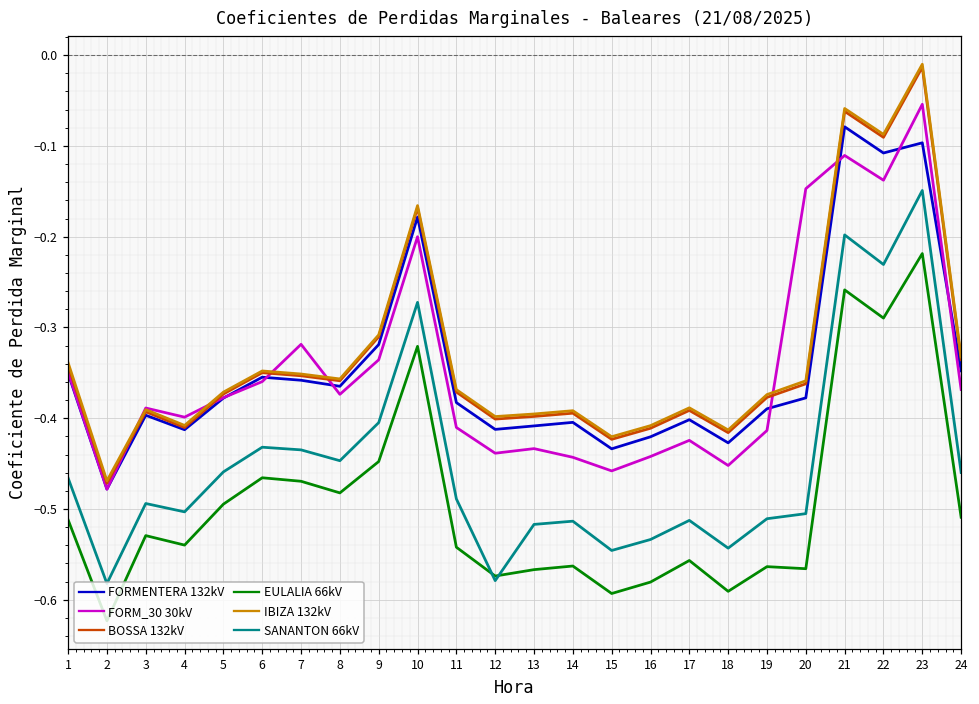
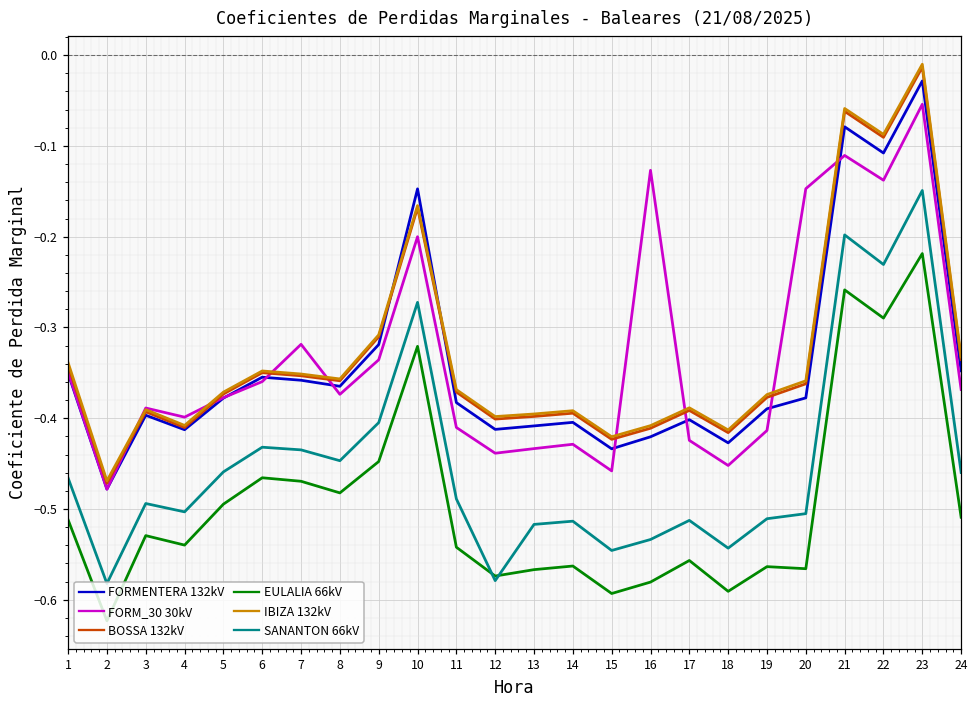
FORMENTERA 132kV, 10: -0.18 -> -0.15
FORM_30 30kV, 14: -0.44 -> -0.43
FORM_30 30kV, 16: -0.44 -> -0.13
FORMENTERA 132kV, 23: -0.10 -> -0.03
